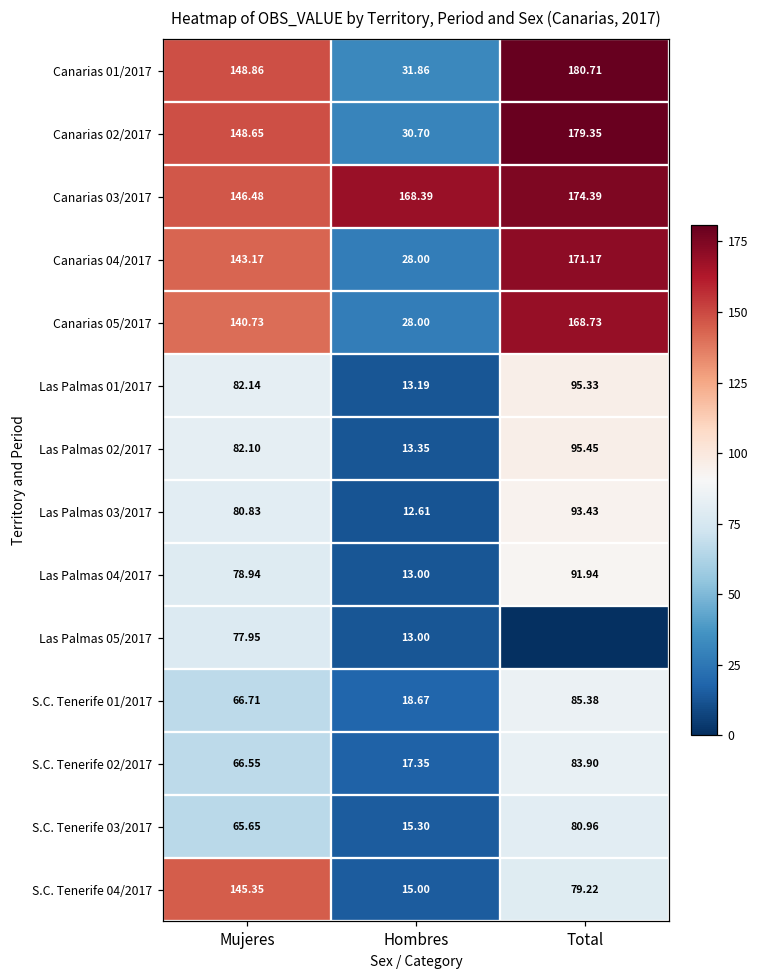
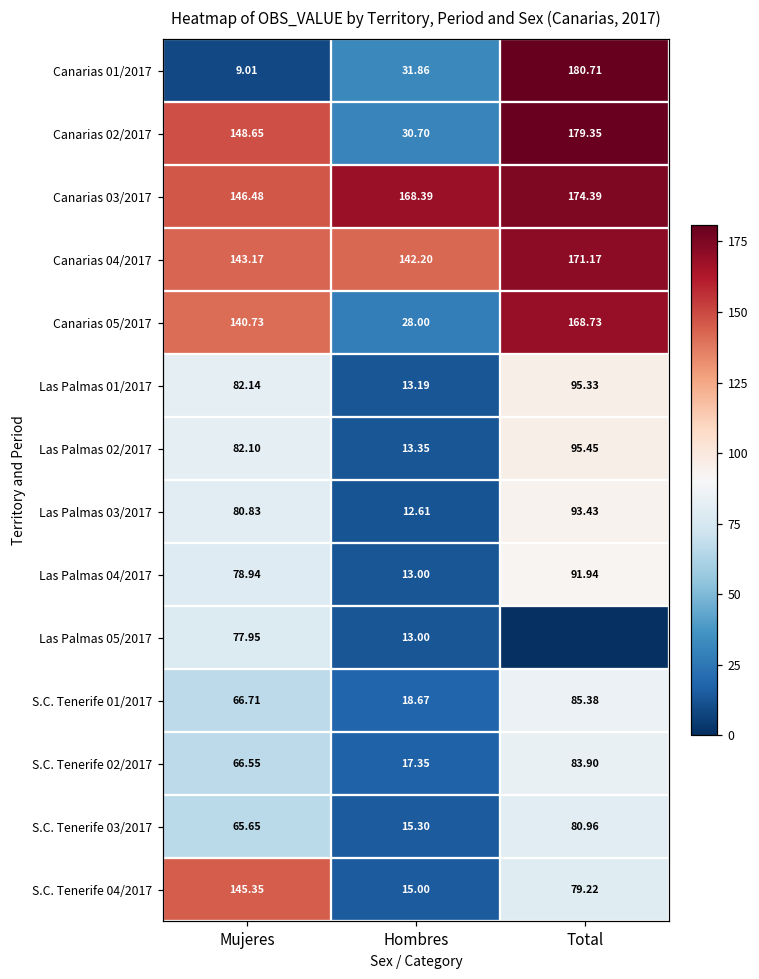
Canarias 01/2017, Mujeres: 148.86 -> 9.01
Canarias 04/2017, Hombres: 28.00 -> 142.20
